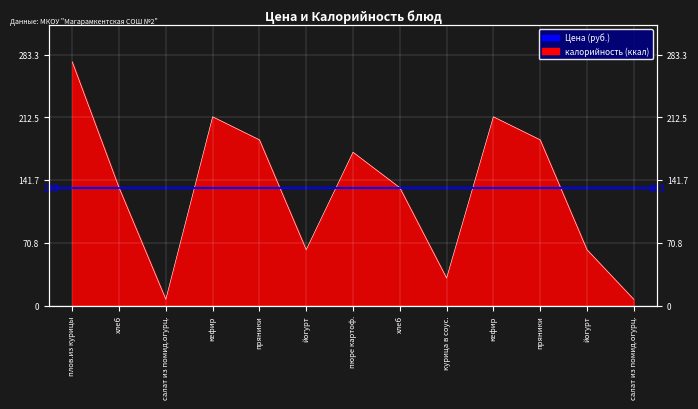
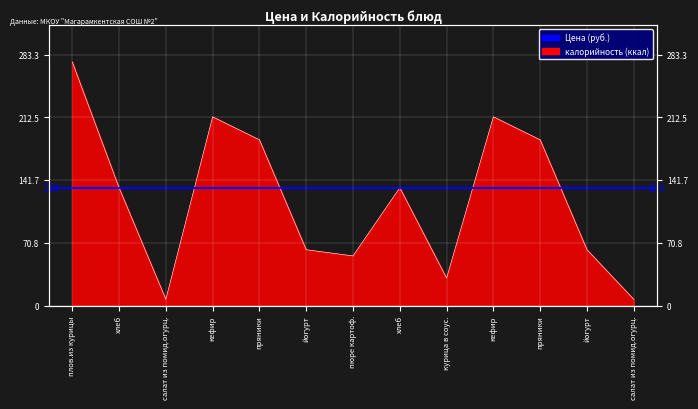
пюре картоф.: 170 -> 60
